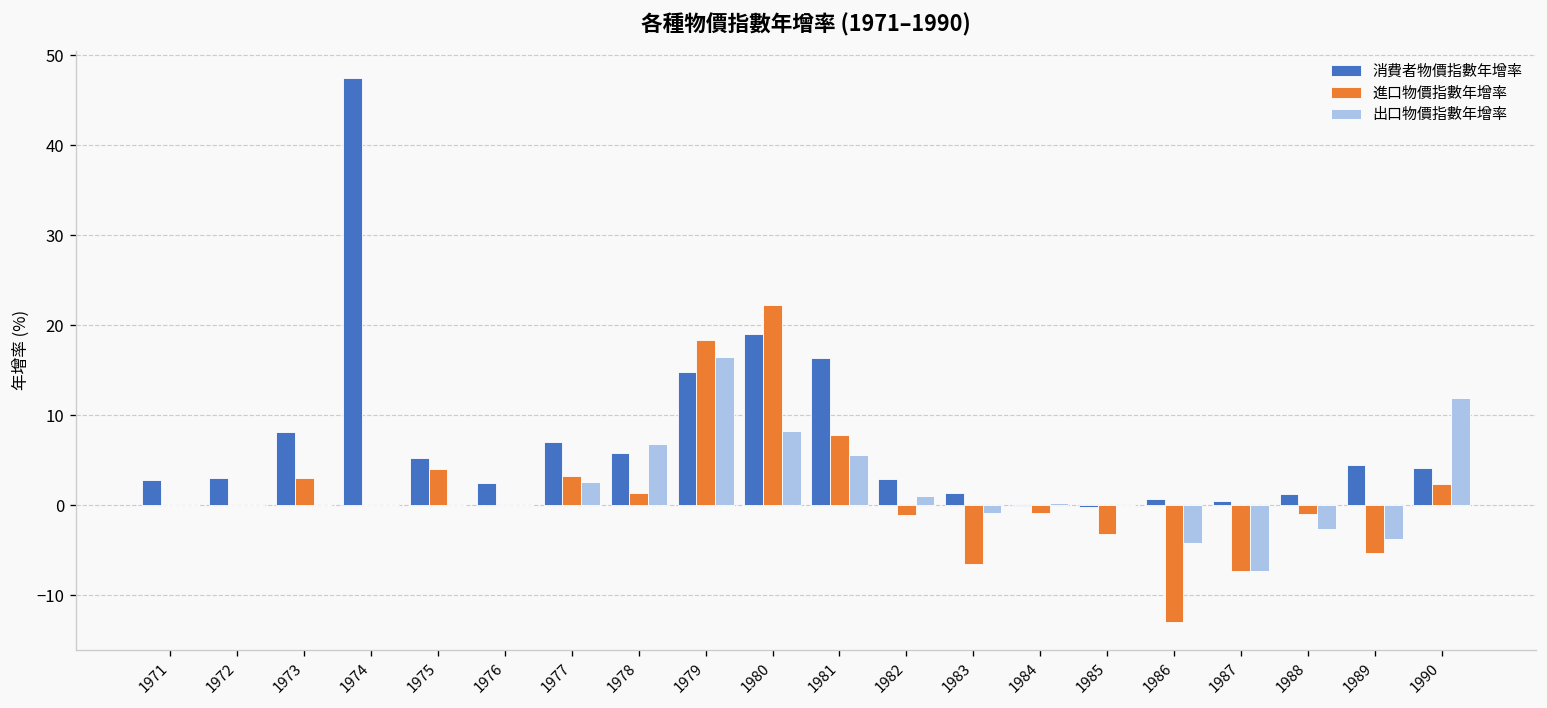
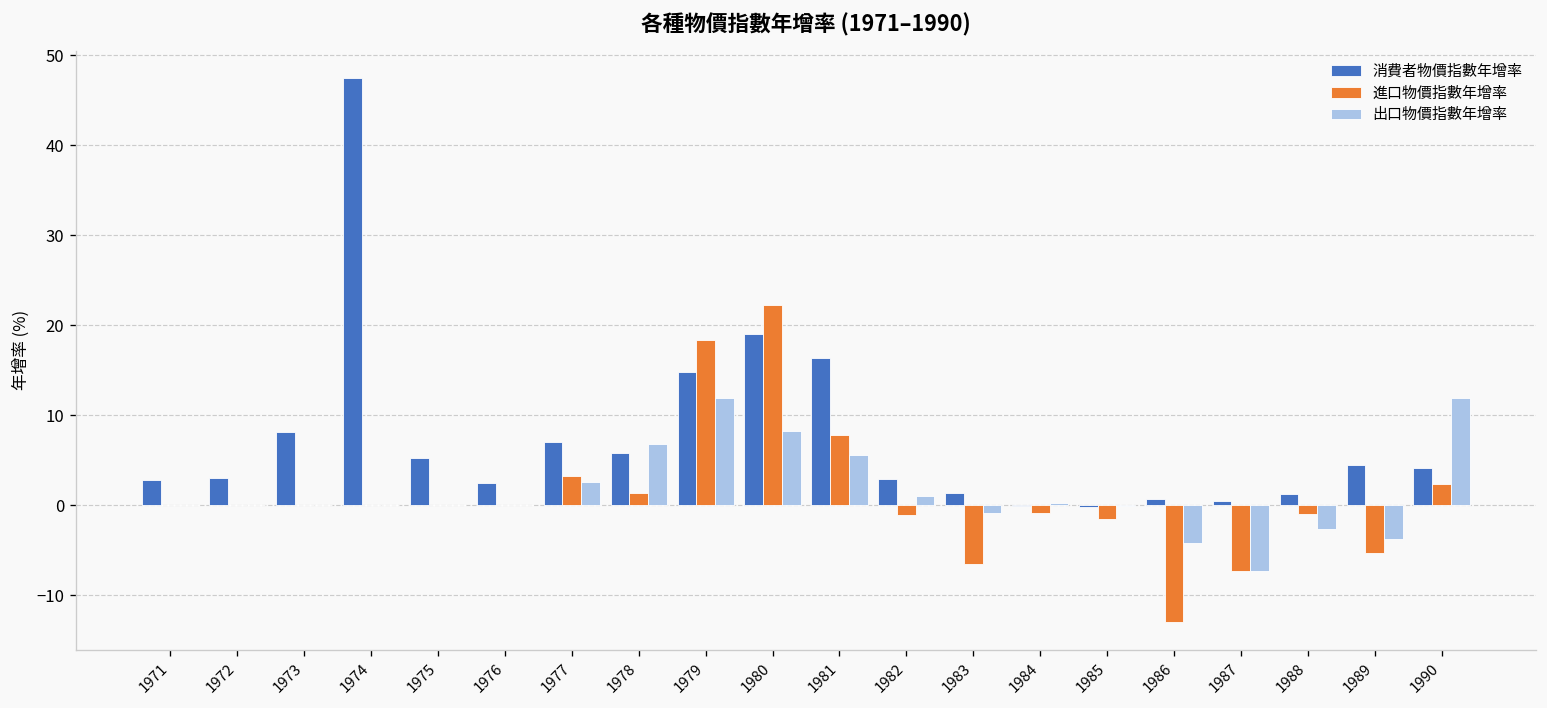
進口物價指數年增率, 1973: 3 -> 0
進口物價指數年增率, 1975: 4 -> 0
出口物價指數年增率, 1979: 17 -> 12
進口物價指數年增率, 1985: -3 -> -1
